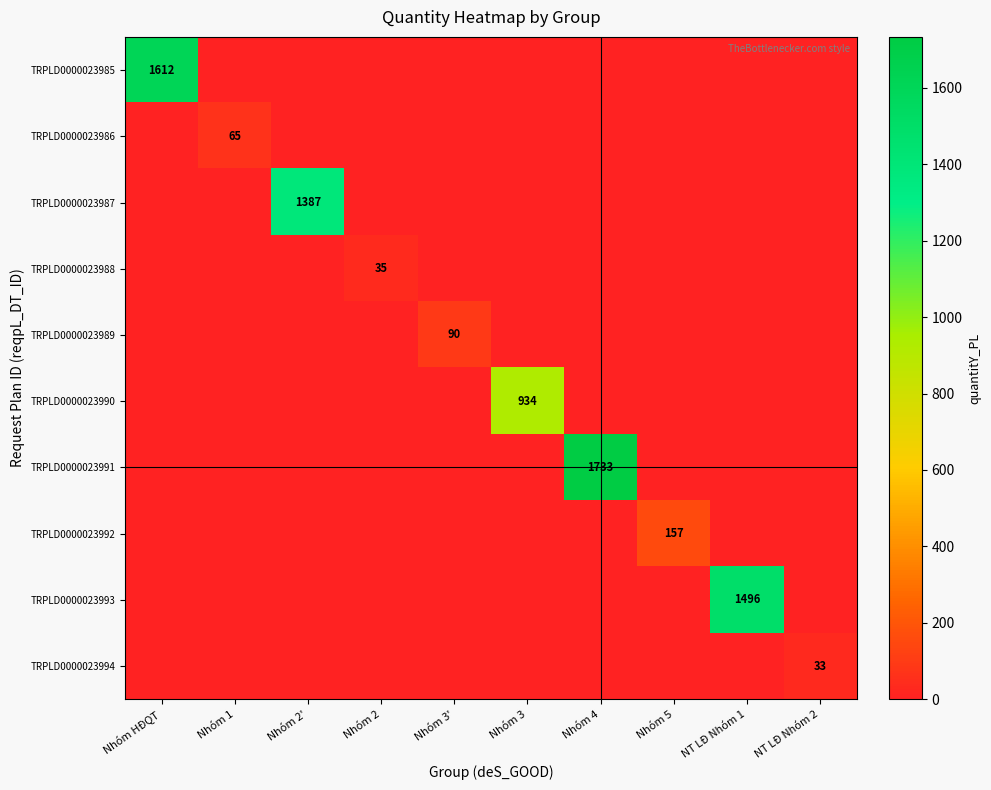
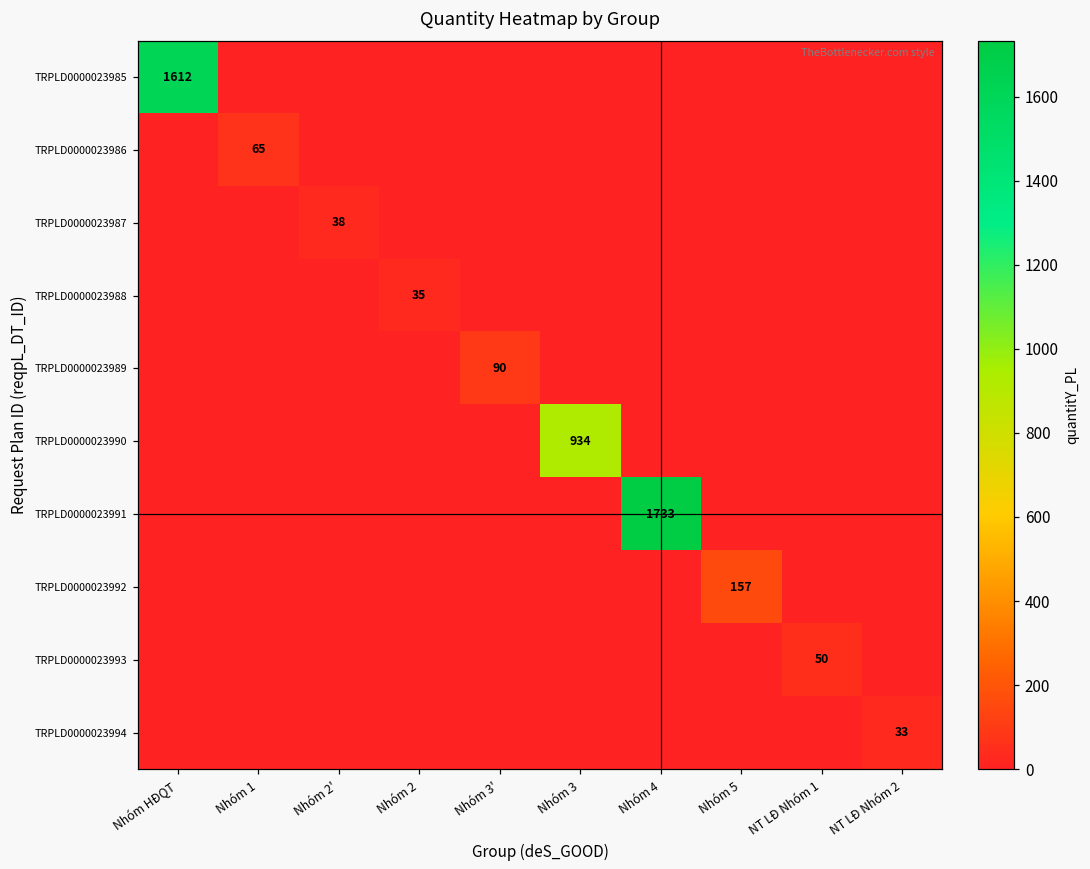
TRPLD0000023987, Nhóm 2': 1387 -> 38
TRPLD0000023993, NT LĐ Nhóm 1: 1496 -> 50
